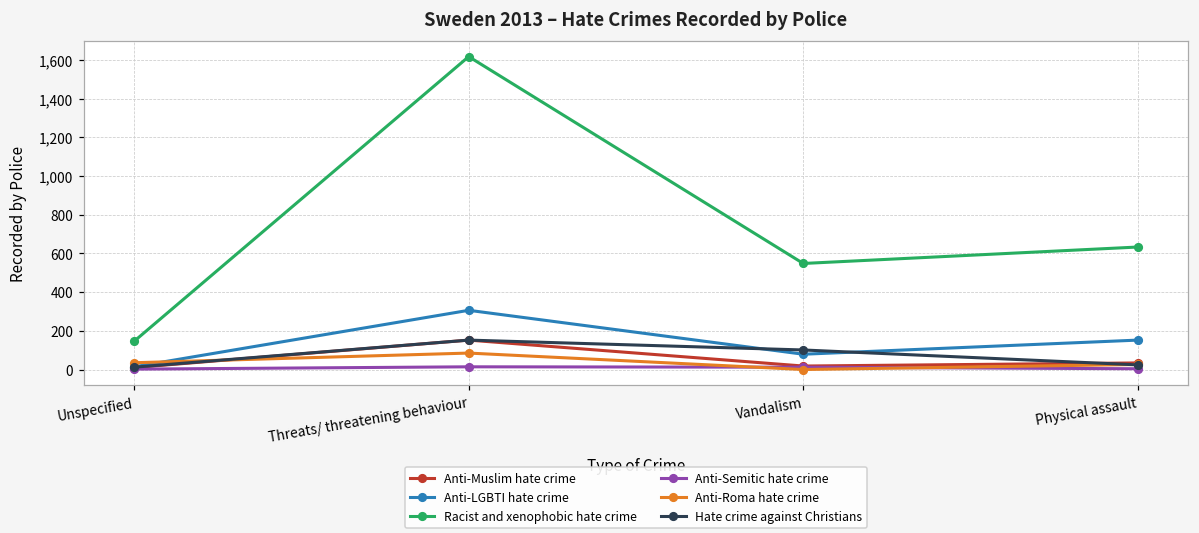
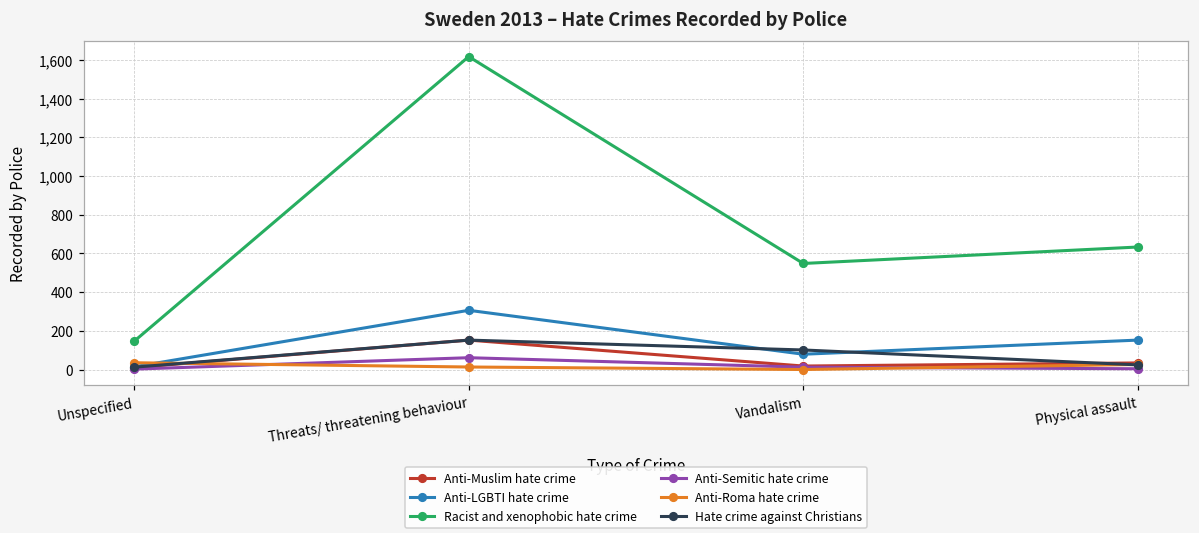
Anti-Semitic hate crime, Threats/ threatening behaviour: 10 -> 60
Anti-Roma hate crime, Threats/ threatening behaviour: 90 -> 10
